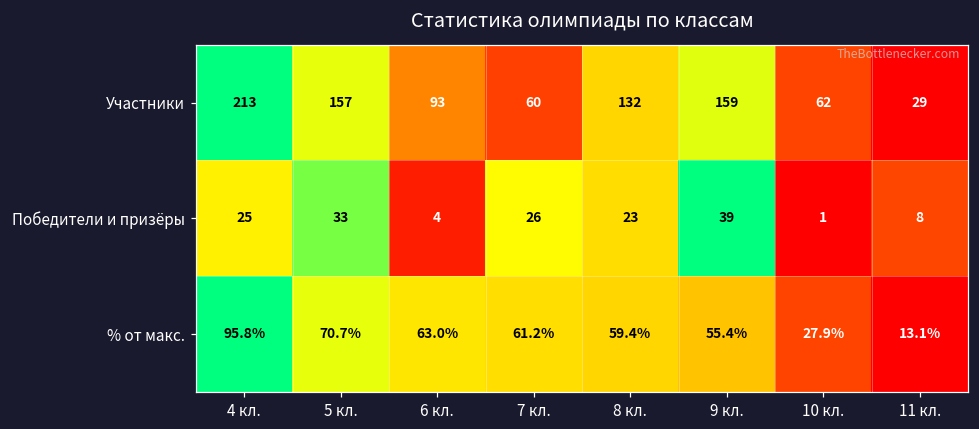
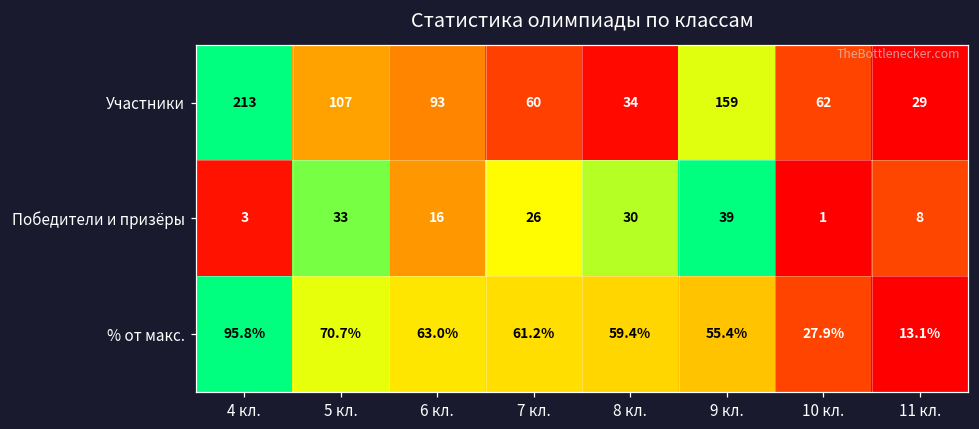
Участники, 5 кл.: 157 -> 107
Участники, 8 кл.: 132 -> 34
Победители и призёры, 4 кл.: 25 -> 3
Победители и призёры, 6 кл.: 4 -> 16
Победители и призёры, 8 кл.: 23 -> 30
